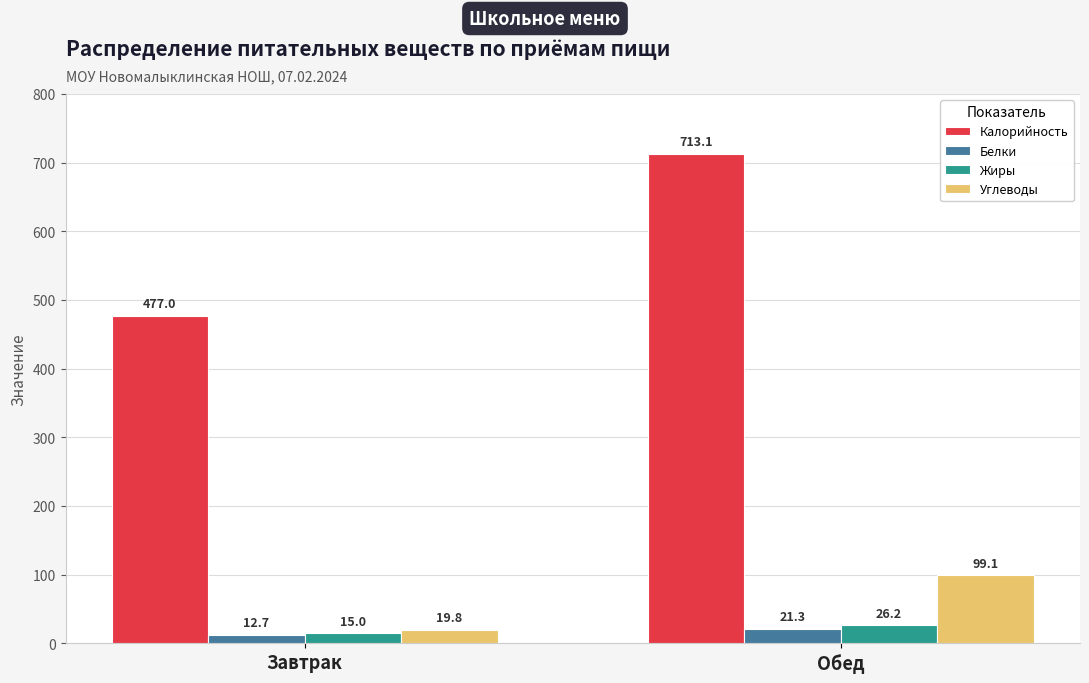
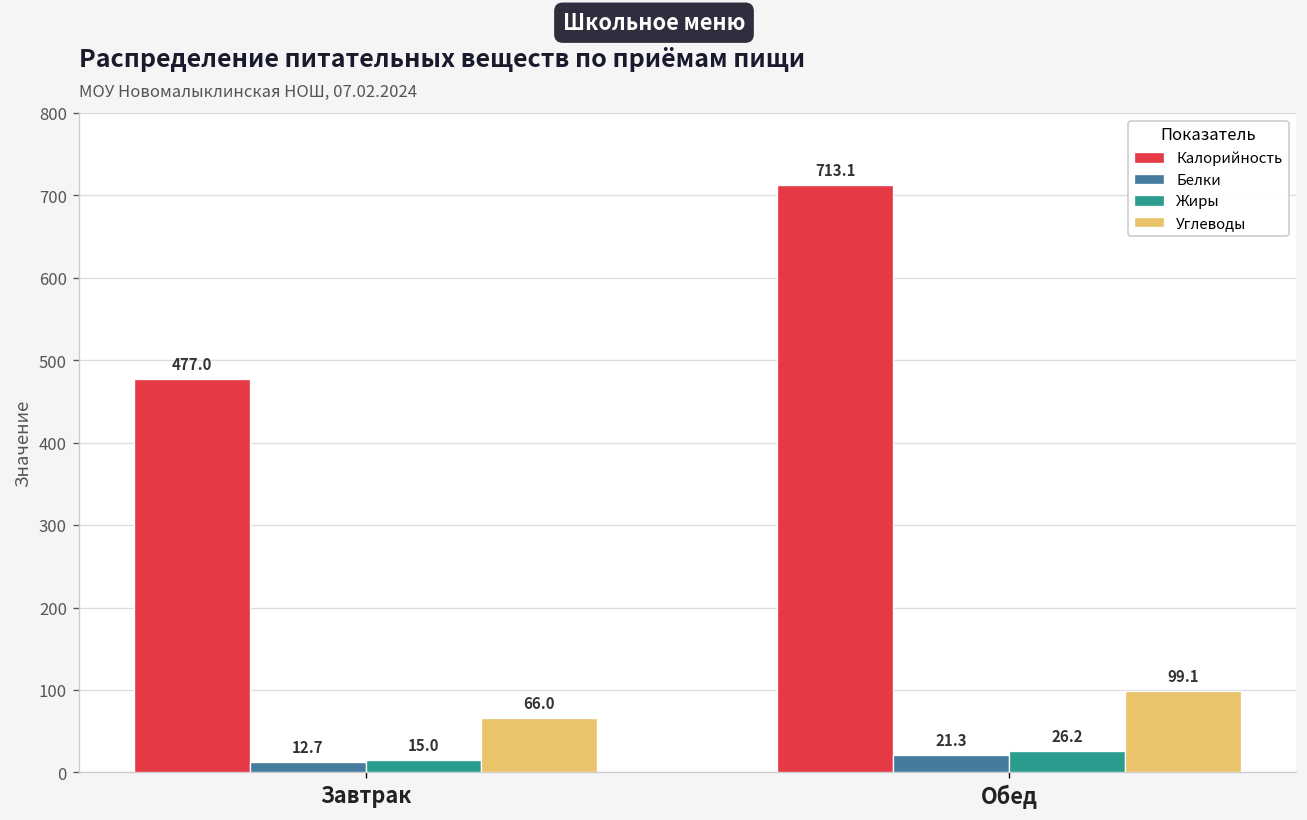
Углеводы, Завтрак: 19.8 -> 66.0
